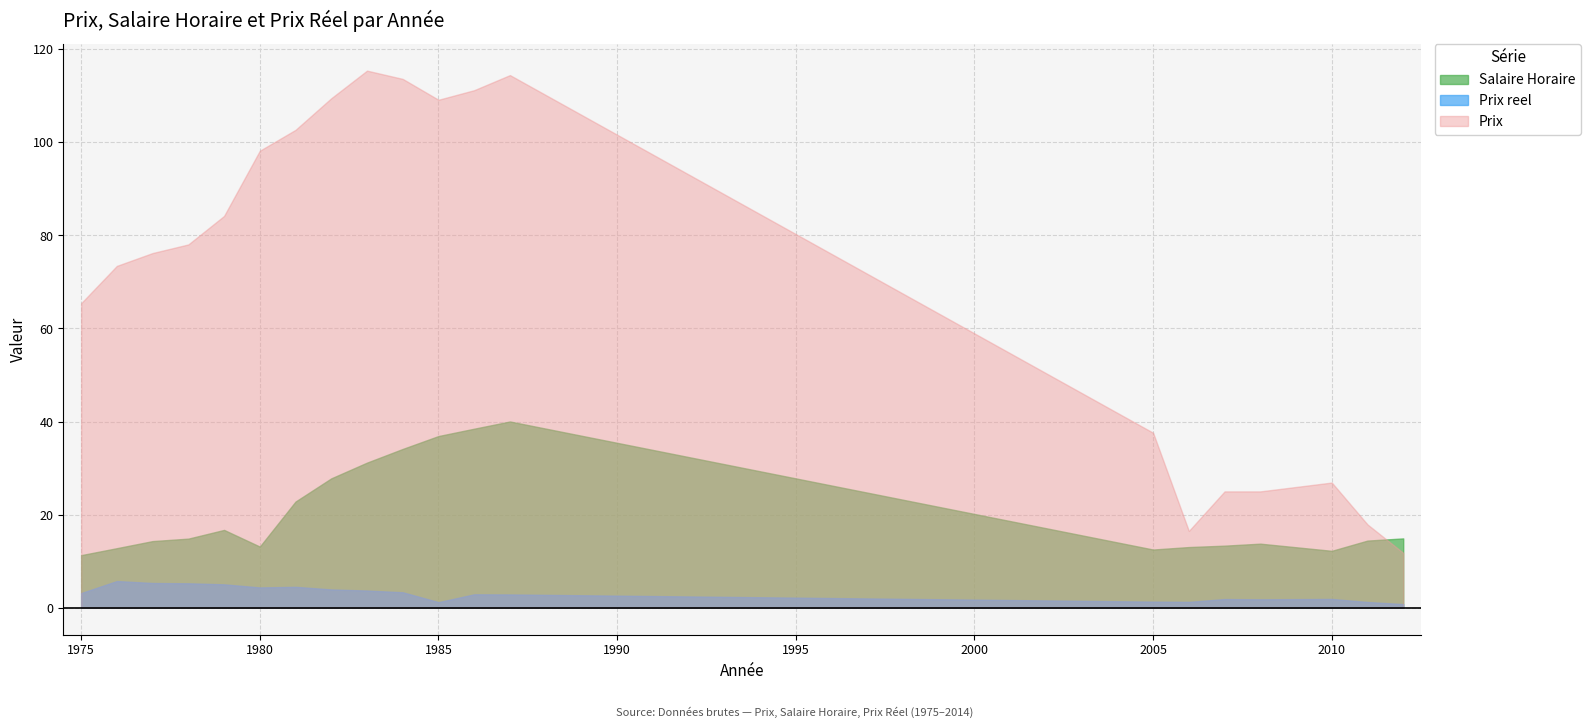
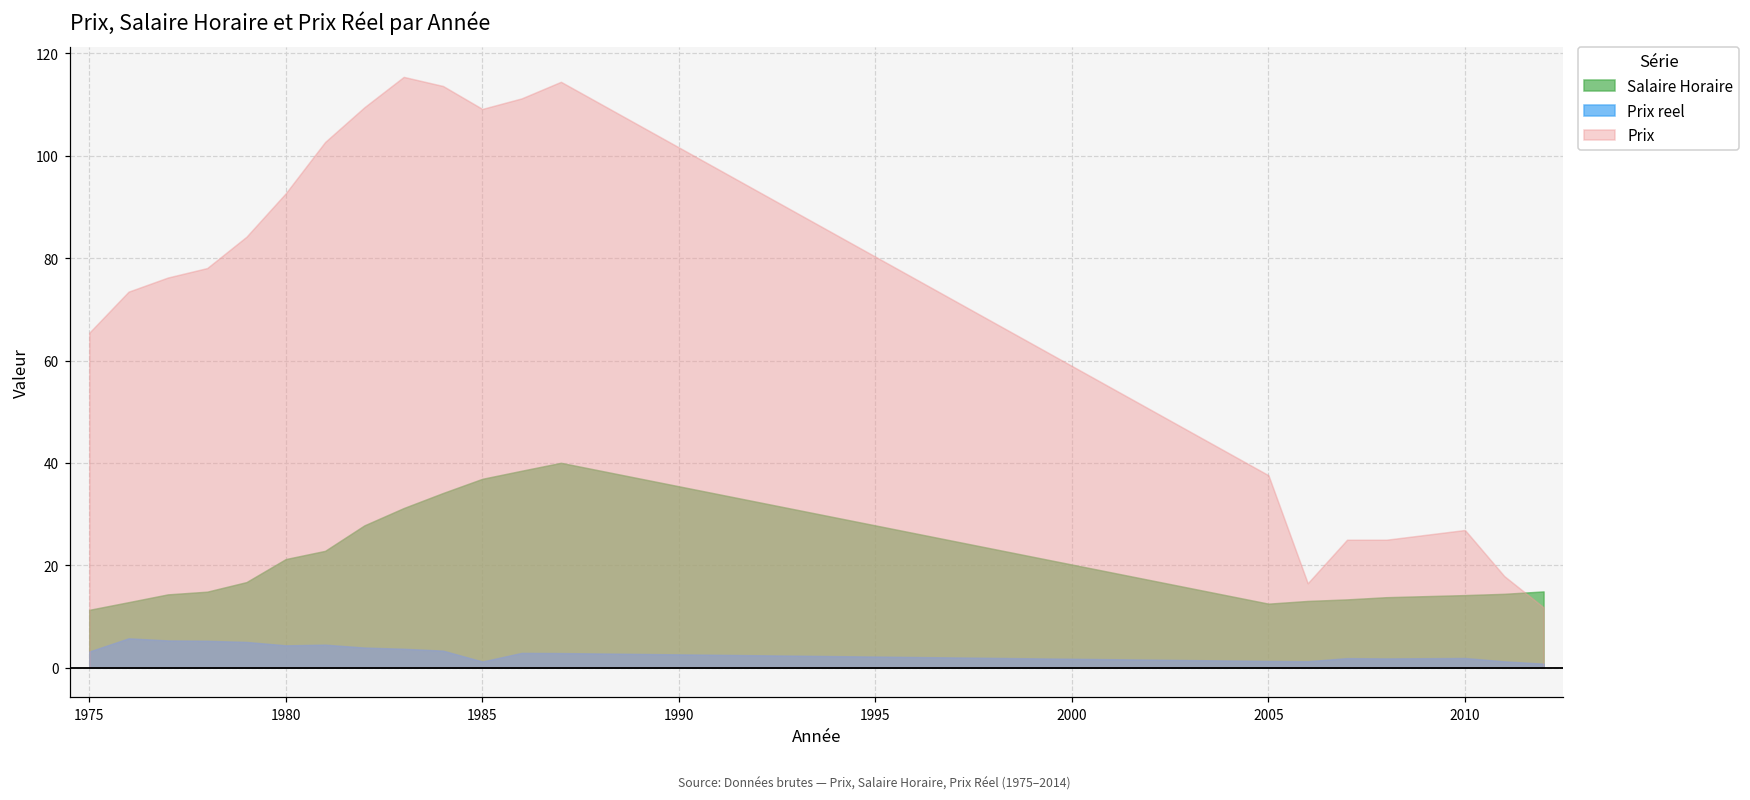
Salaire Horaire, 1980: 13 -> 21
Prix, 1980: 98 -> 93
Salaire Horaire, 2010: 12 -> 14
